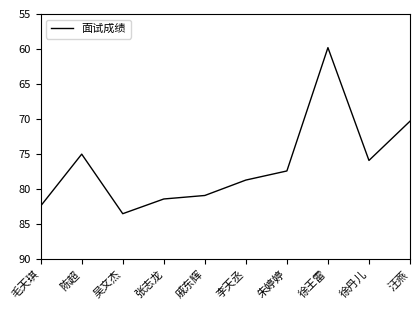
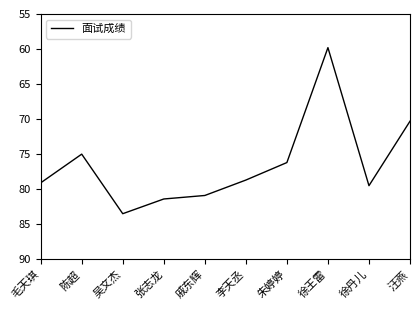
毛天琪: 82 -> 79
朱婷婷: 77 -> 76
徐丹儿: 76 -> 80
